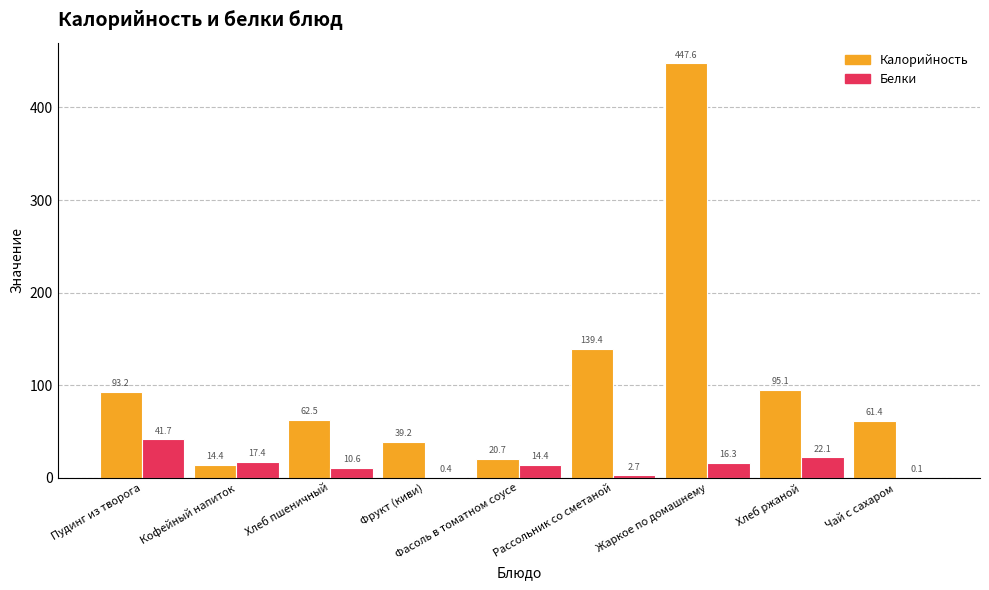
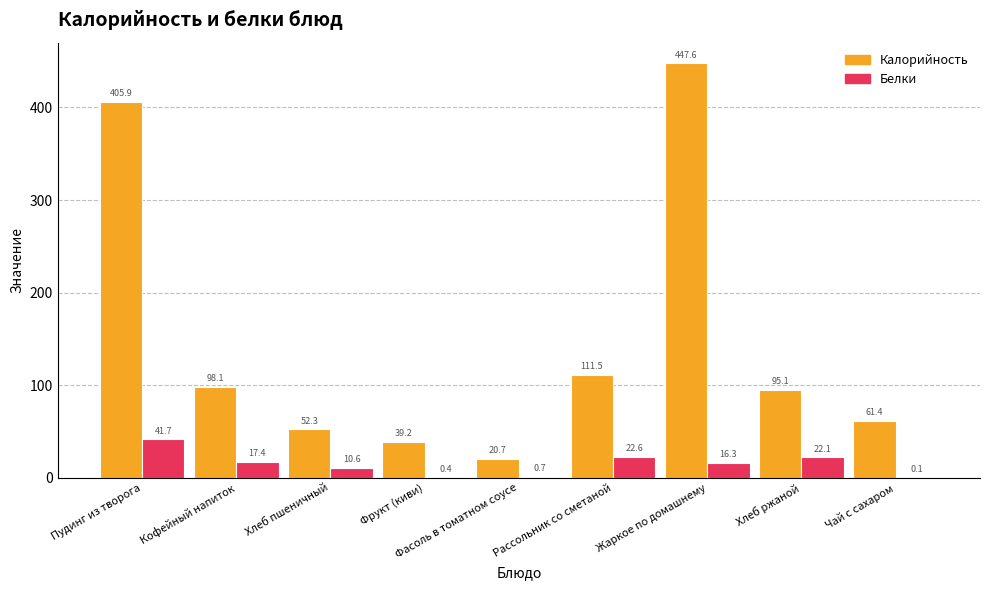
Калорийность, Пудинг из творога: 93.2 -> 405.9
Калорийность, Кофейный напиток: 14.4 -> 98.1
Калорийность, Хлеб пшеничный: 62.5 -> 52.3
Белки, Фасоль в томатном соусе: 14.4 -> 0.7
Калорийность, Рассольник со сметаной: 139.4 -> 111.5
Белки, Рассольник со сметаной: 2.7 -> 22.6
